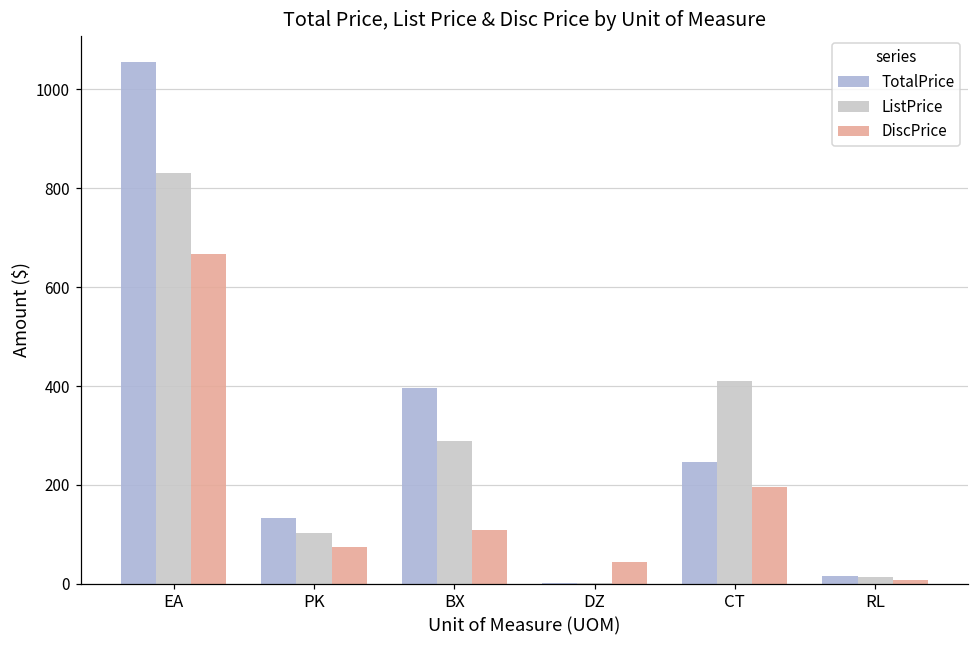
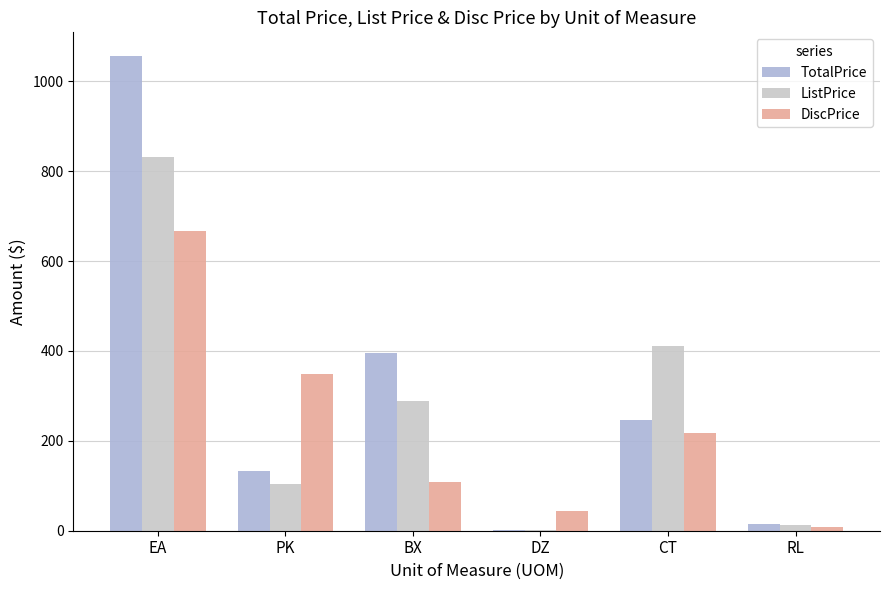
DiscPrice, PK: 70 -> 350
DiscPrice, CT: 200 -> 220
